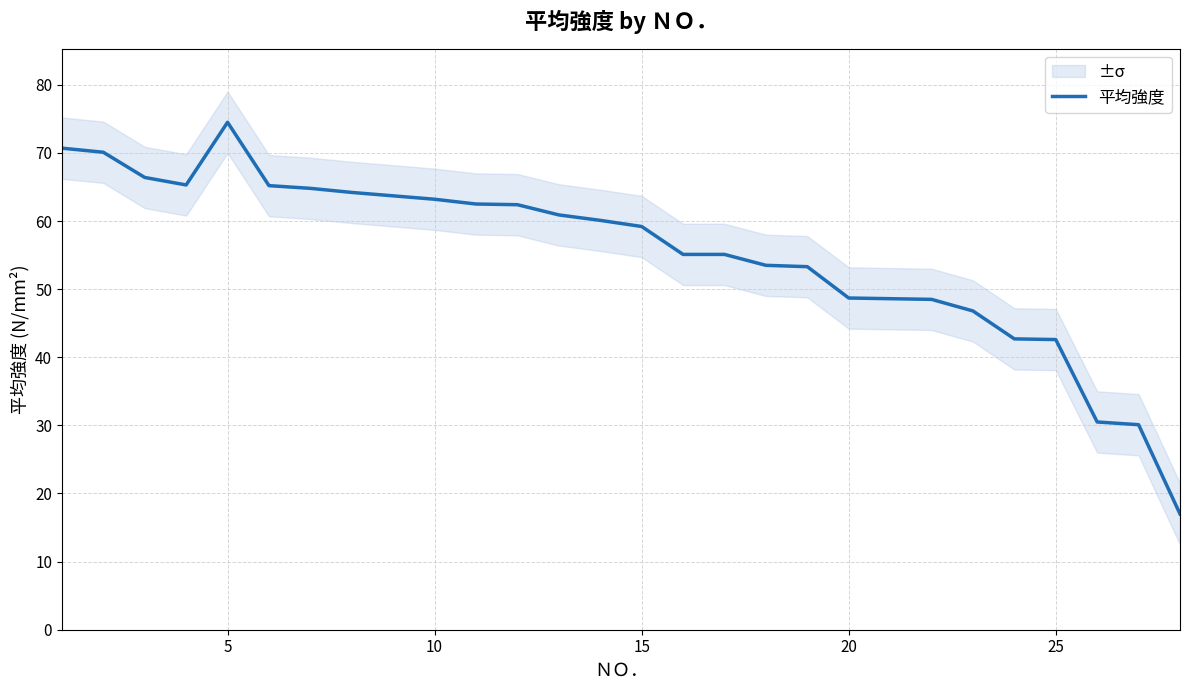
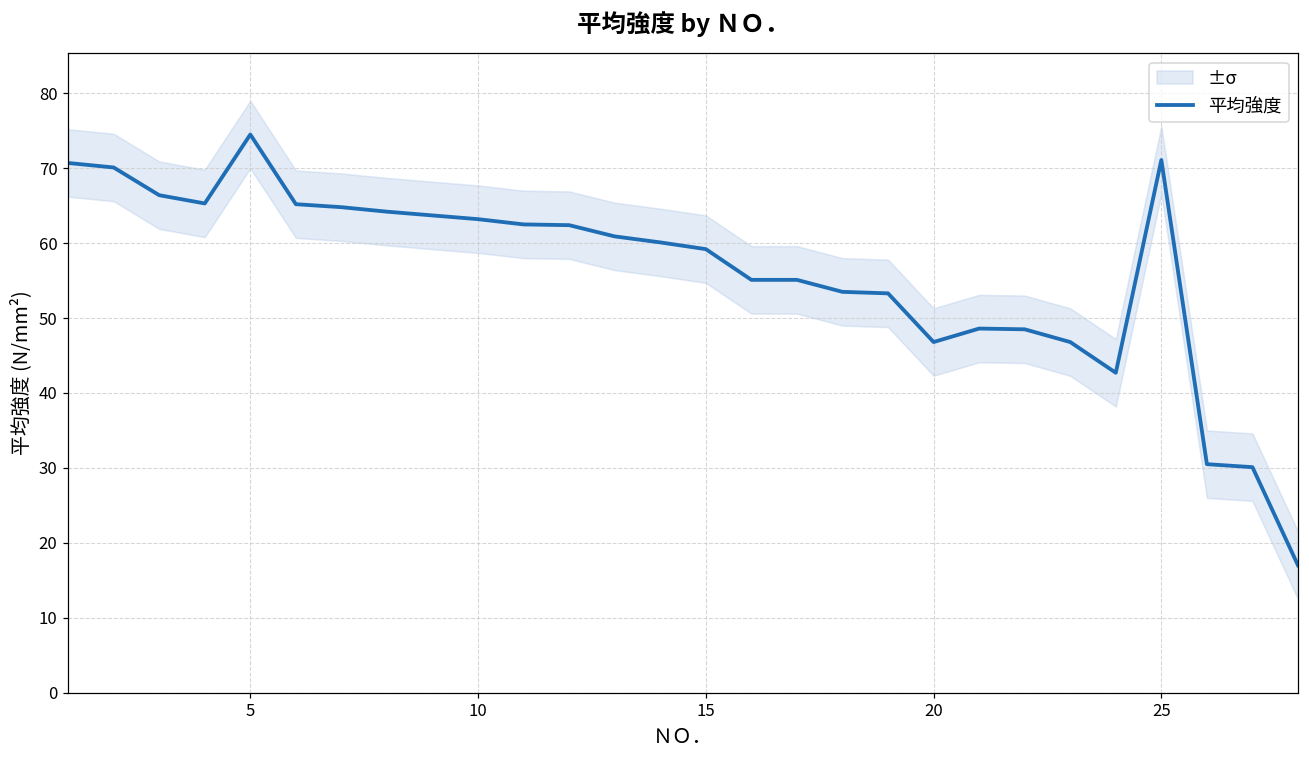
平均強度, 20: 49 -> 47
平均強度, 25: 43 -> 71
